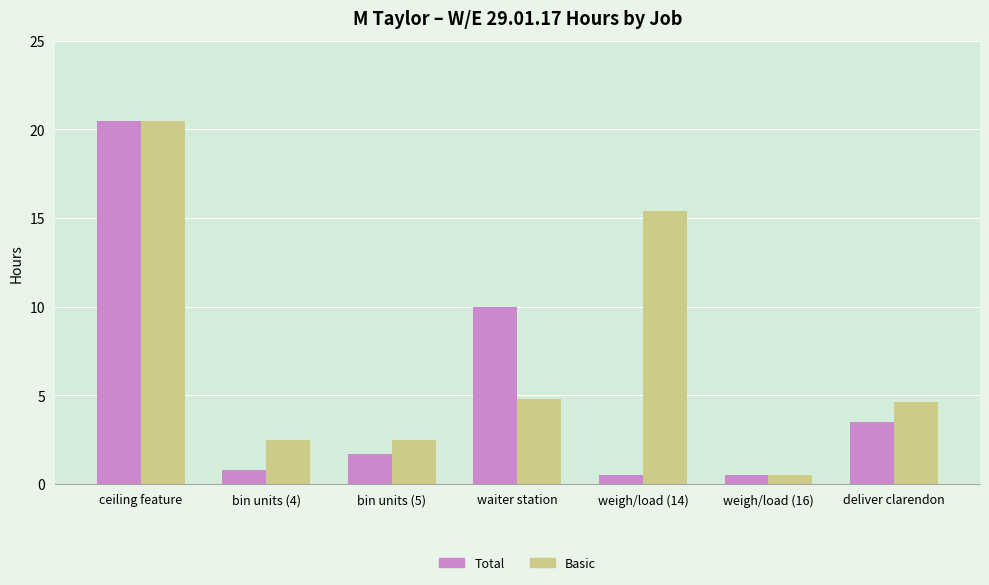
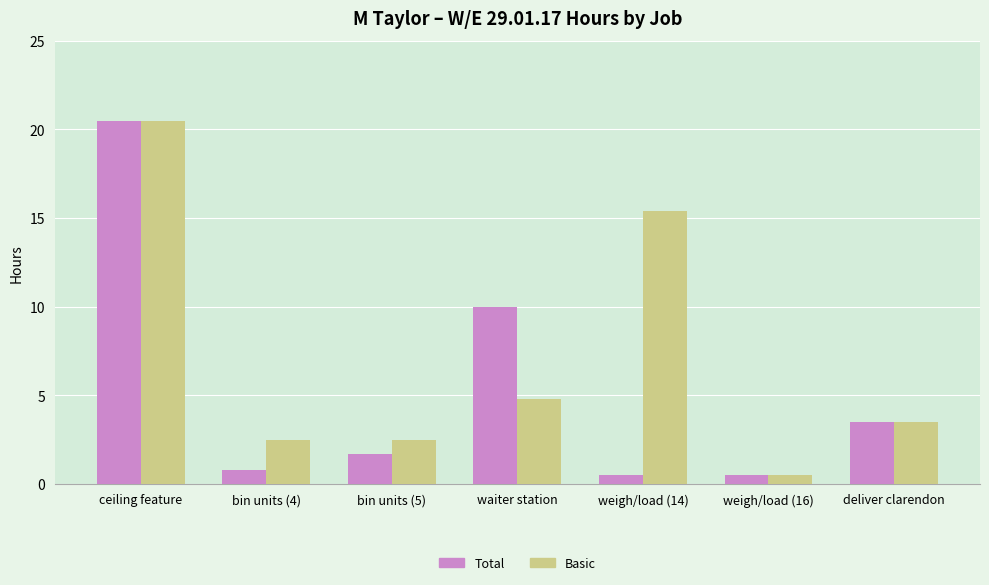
Basic, deliver clarendon: 4.6 -> 3.5
